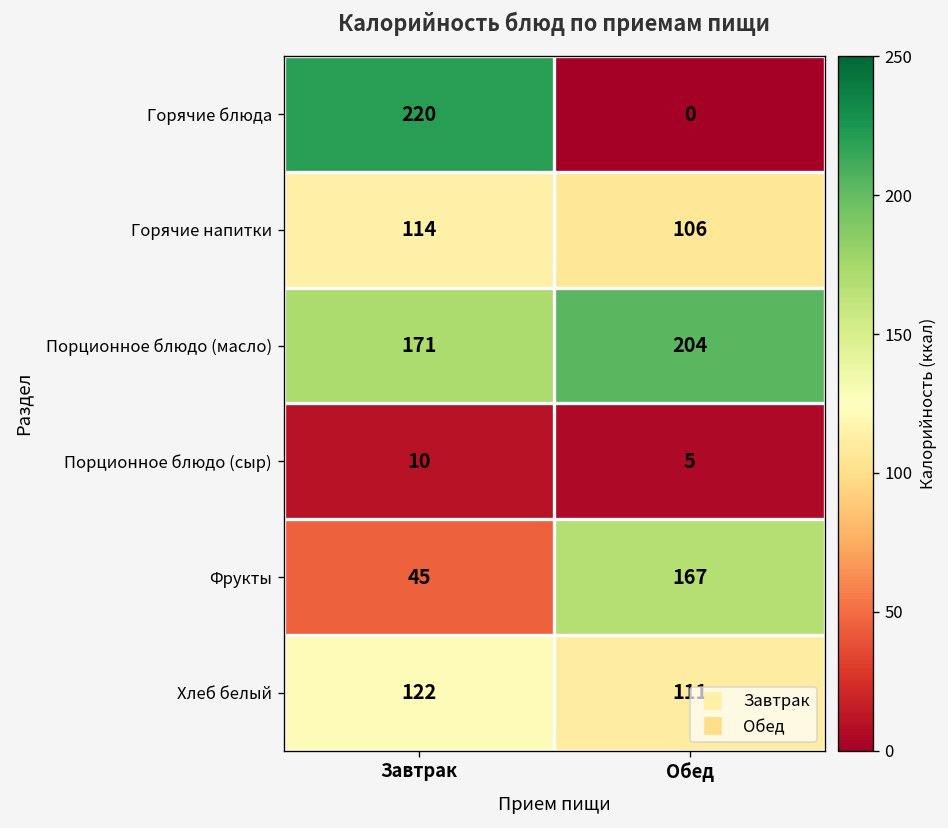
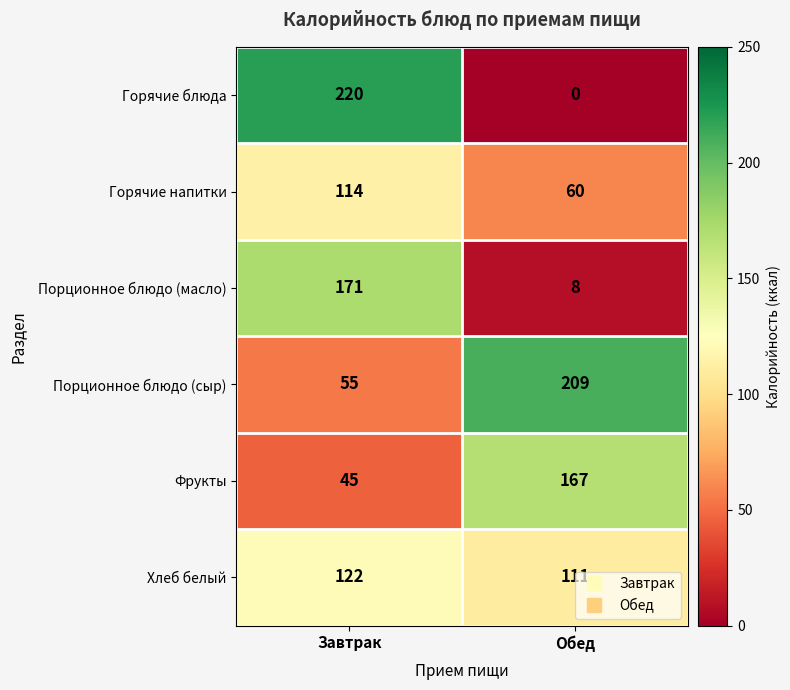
Горячие напитки, Обед: 106 -> 60
Порционное блюдо (масло), Обед: 204 -> 8
Порционное блюдо (сыр), Завтрак: 10 -> 55
Порционное блюдо (сыр), Обед: 5 -> 209
